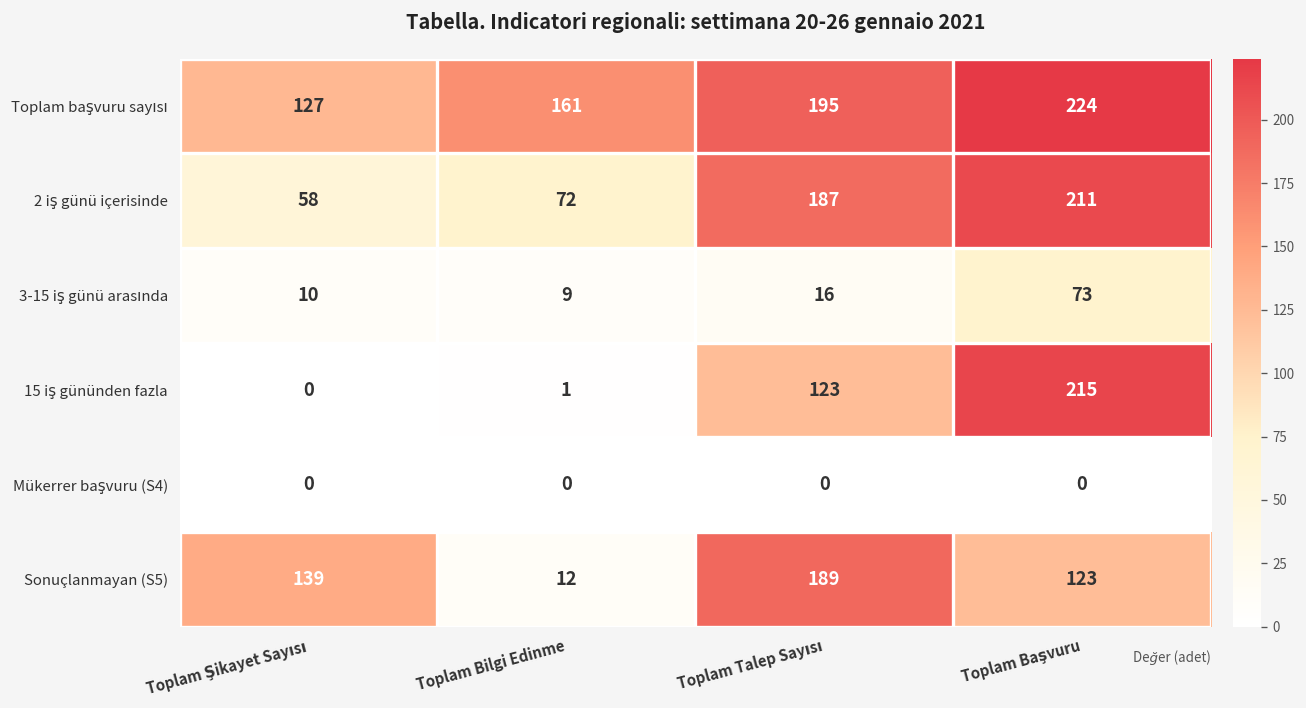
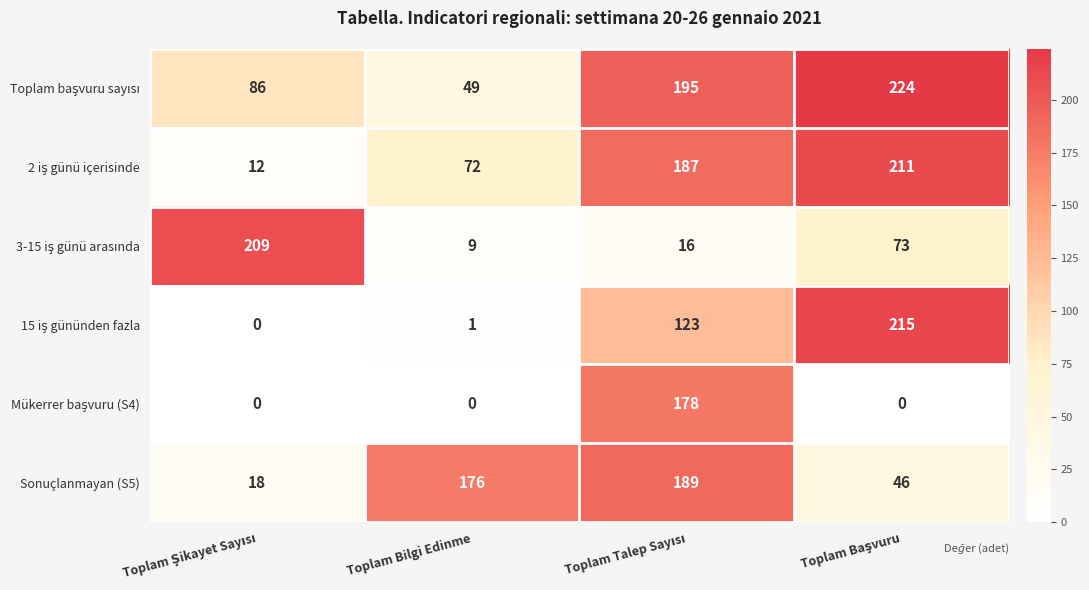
Toplam başvuru sayısı, Toplam Şikayet Sayısı: 127 -> 86
Toplam başvuru sayısı, Toplam Bilgi Edinme: 161 -> 49
2 iş günü içerisinde, Toplam Şikayet Sayısı: 58 -> 12
3-15 iş günü arasında, Toplam Şikayet Sayısı: 10 -> 209
Mükerrer başvuru (S4), Toplam Talep Sayısı: 0 -> 178
Sonuçlanmayan (S5), Toplam Şikayet Sayısı: 139 -> 18
Sonuçlanmayan (S5), Toplam Bilgi Edinme: 12 -> 176
Sonuçlanmayan (S5), Toplam Başvuru: 123 -> 46
